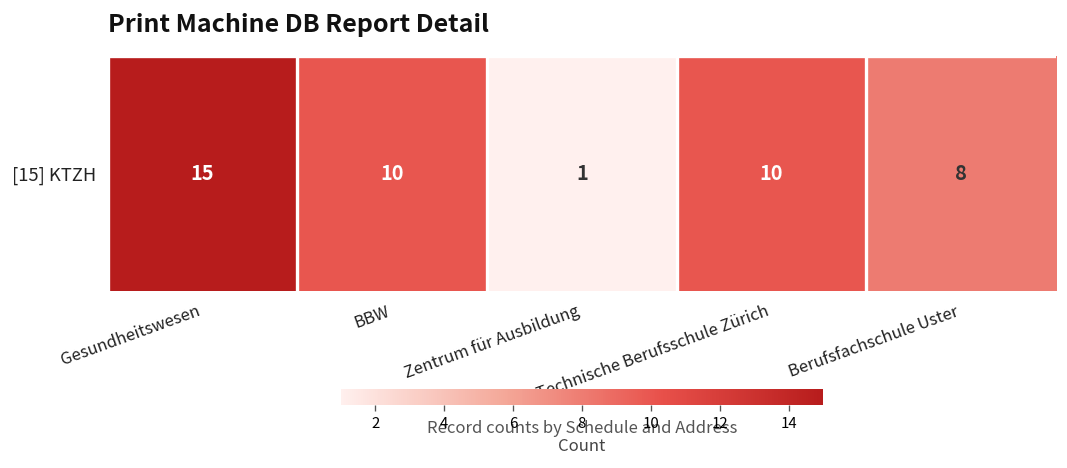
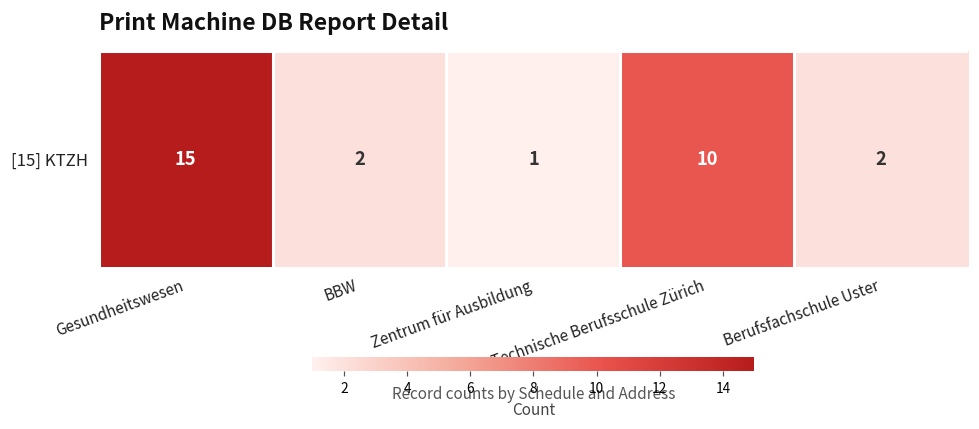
[15] KTZH, BBW: 10 -> 2
[15] KTZH, Berufsfachschule Uster: 8 -> 2
